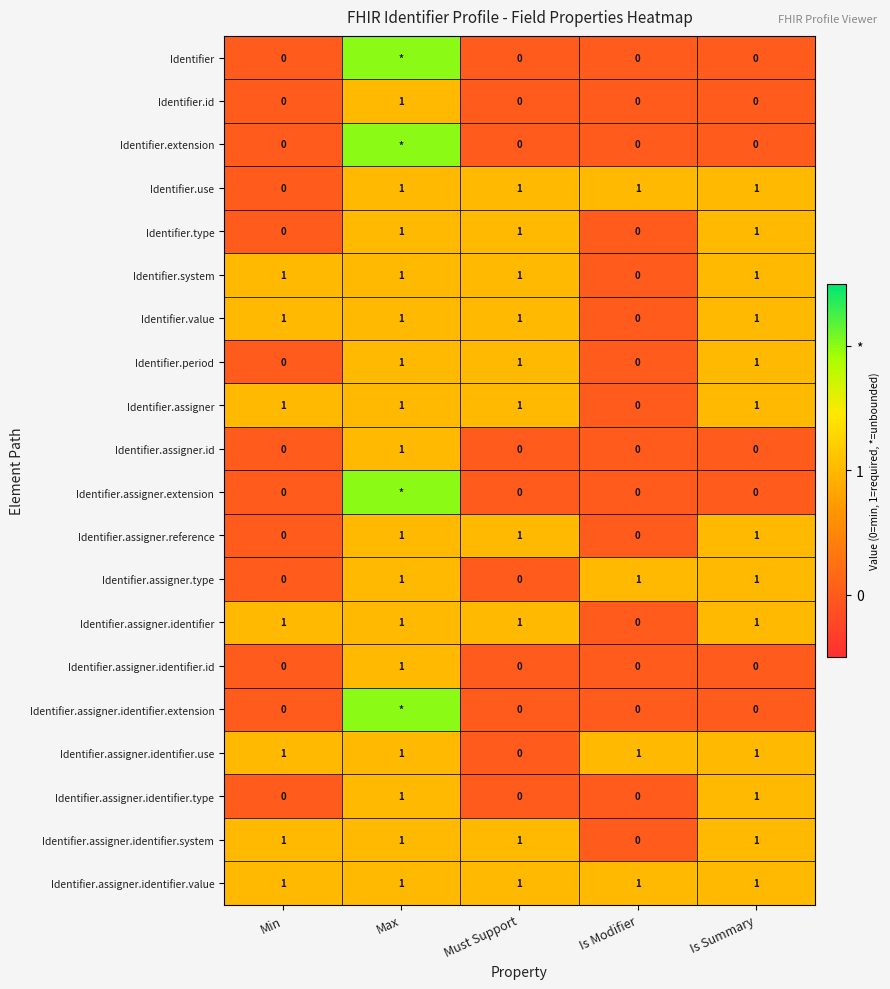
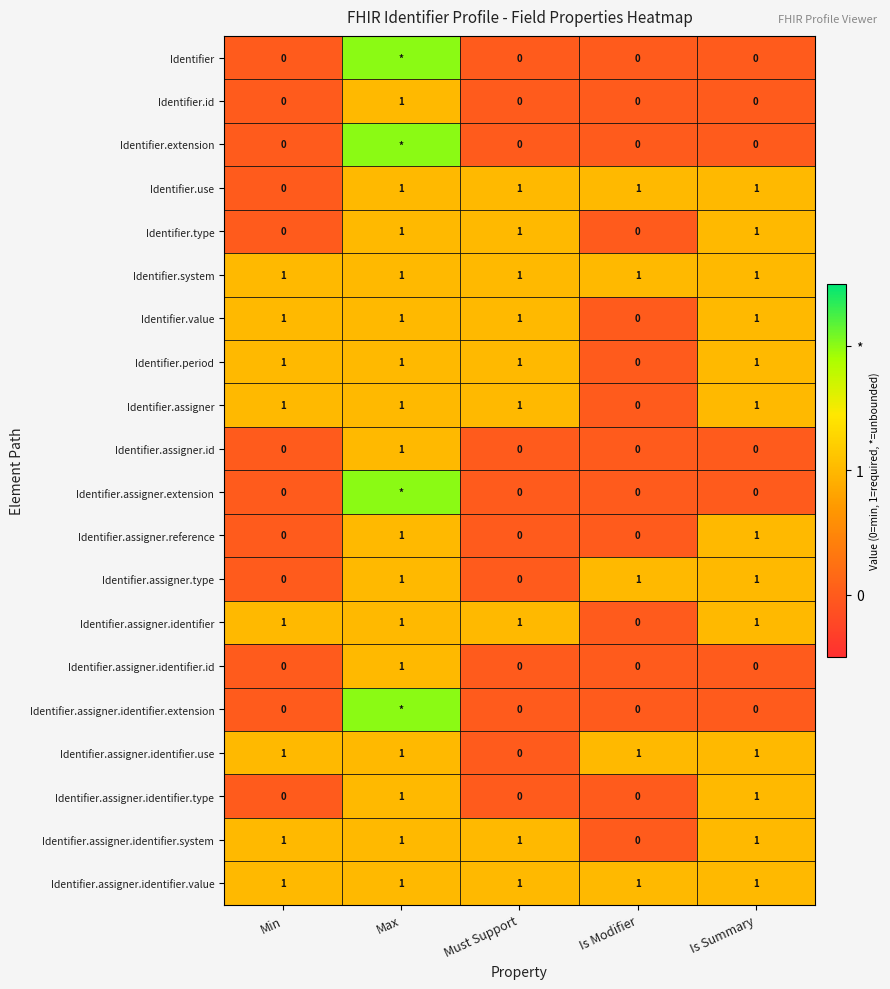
Identifier.system, Is Modifier: 0 -> 1
Identifier.period, Min: 0 -> 1
Identifier.assigner.reference, Must Support: 1 -> 0
